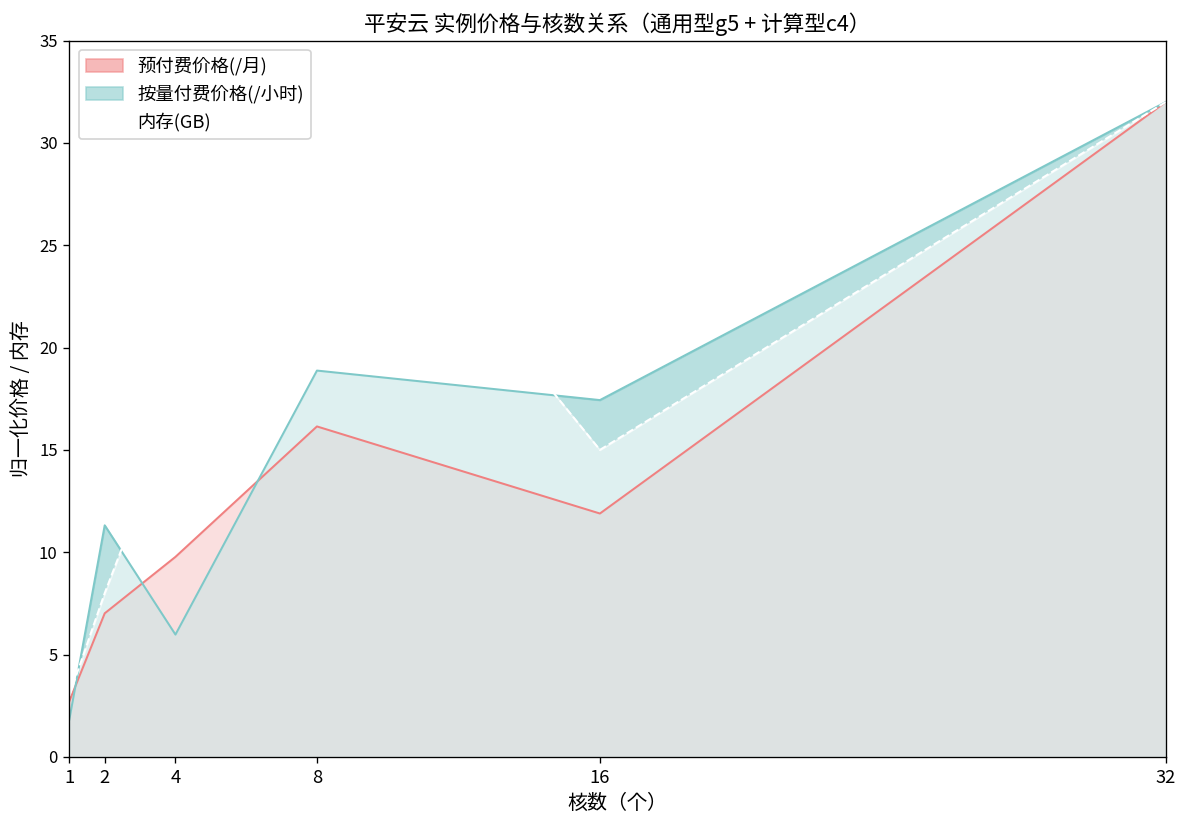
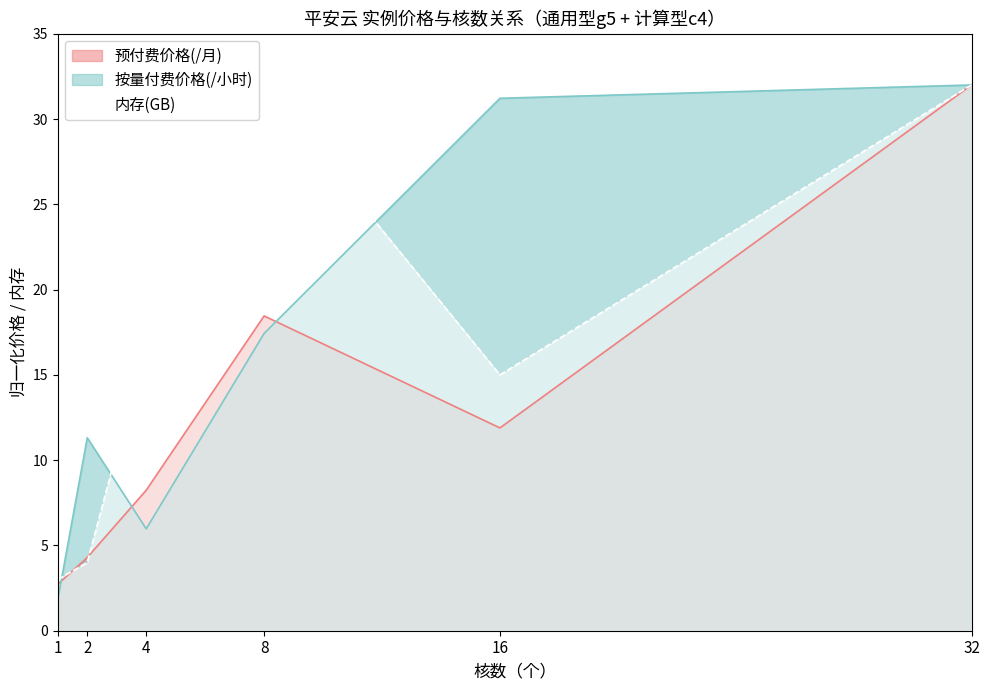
预付费价格(/月), 2: 7.0 -> 4.3
内存(GB), 2: 8 -> 4
预付费价格(/月), 4: 9.8 -> 8.2
预付费价格(/月), 8: 16.1 -> 18.5
按量付费价格(/小时), 8: 18.9 -> 17.4
按量付费价格(/小时), 16: 17.4 -> 31.2
